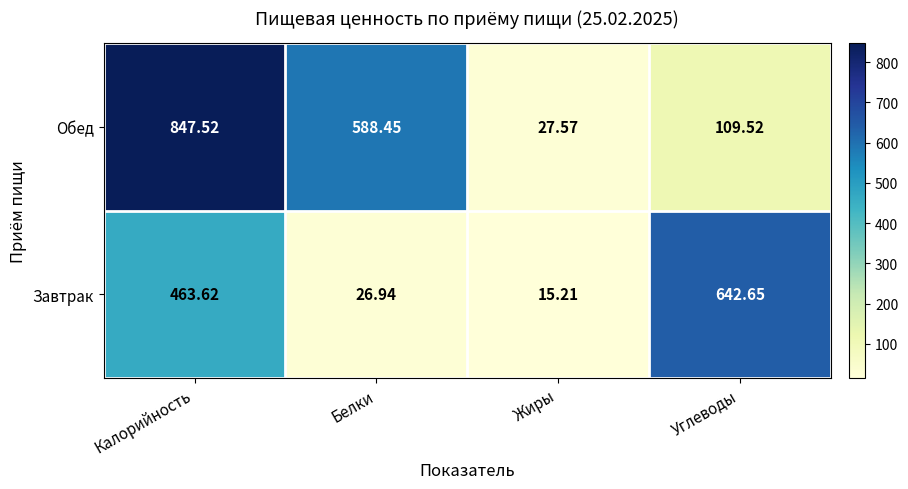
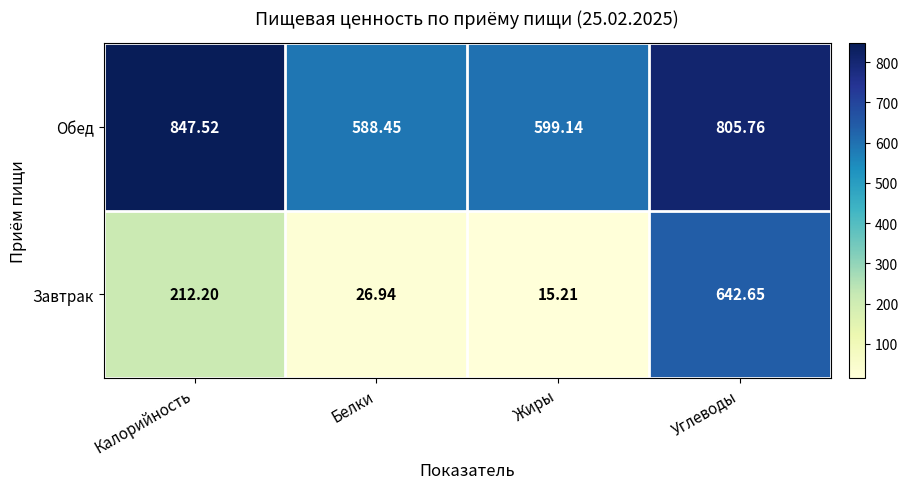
Обед, Жиры: 27.57 -> 599.14
Обед, Углеводы: 109.52 -> 805.76
Завтрак, Калорийность: 463.62 -> 212.20
